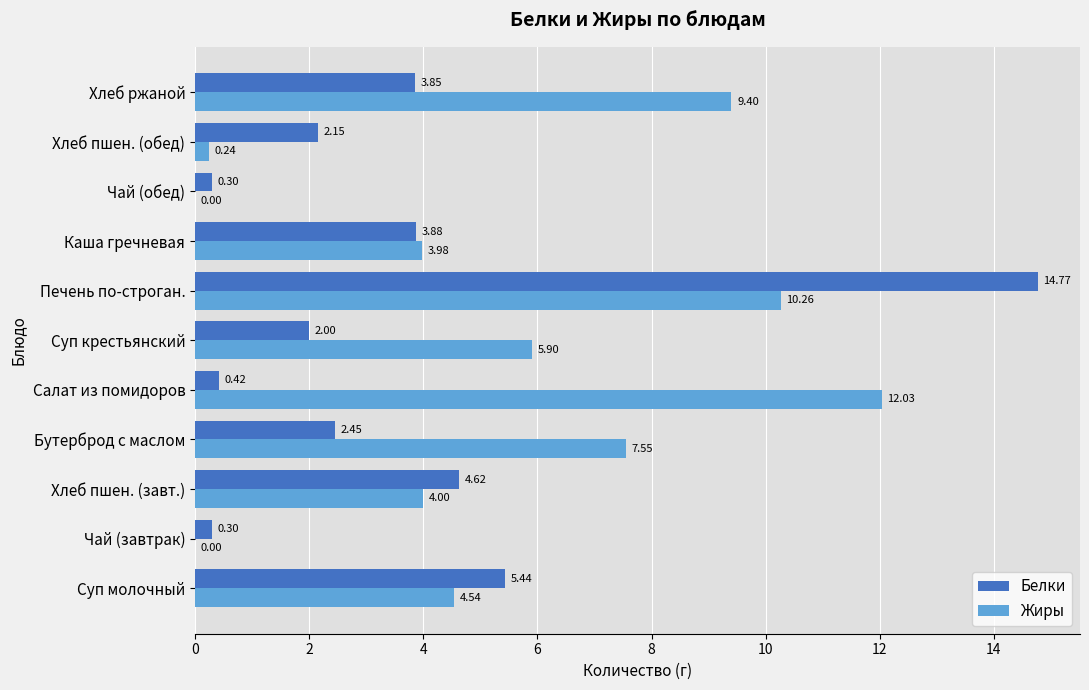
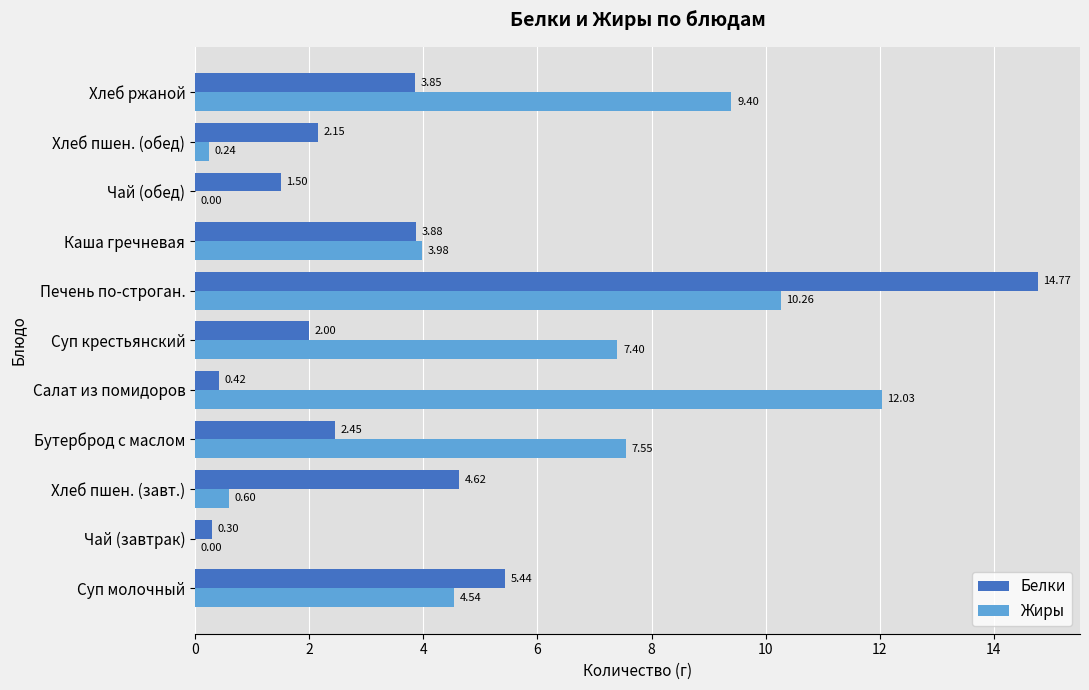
Белки, Чай (обед): 0.30 -> 1.50
Жиры, Суп крестьянский: 5.90 -> 7.40
Жиры, Хлеб пшен. (завт.): 4.00 -> 0.60
